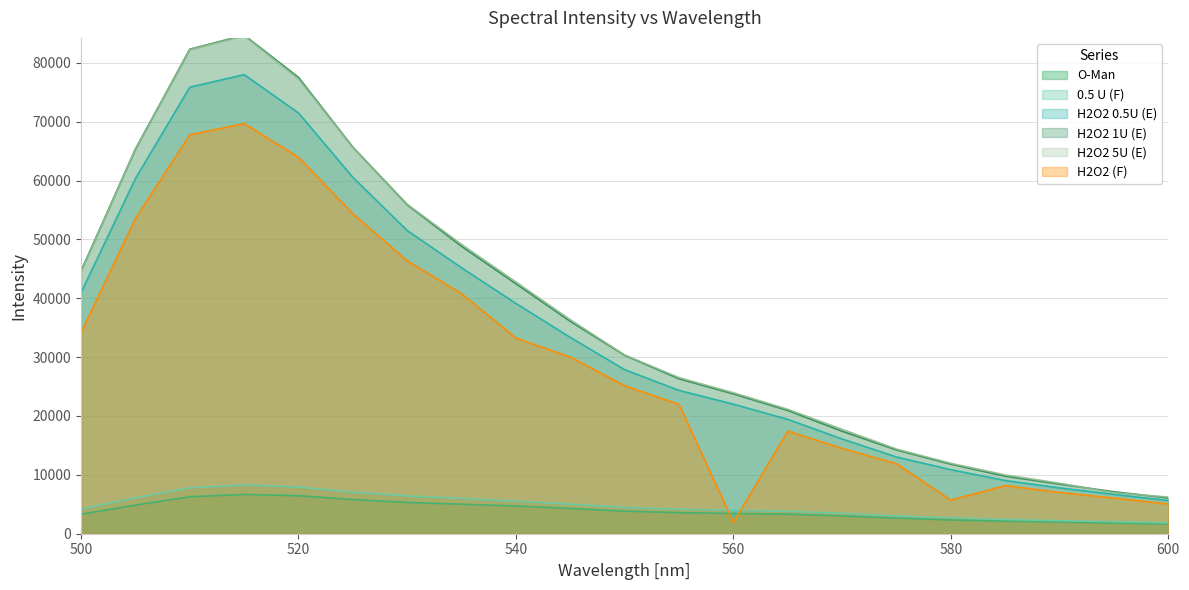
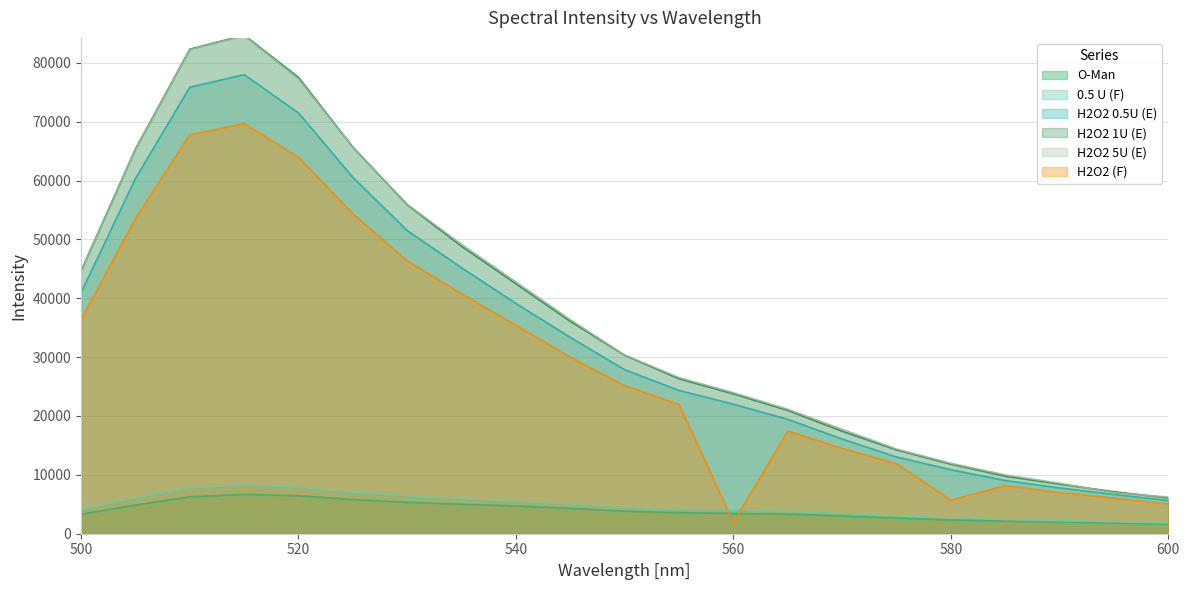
H2O2 (F), 500: 34000 -> 36000
H2O2 (F), 540: 33000 -> 35000
